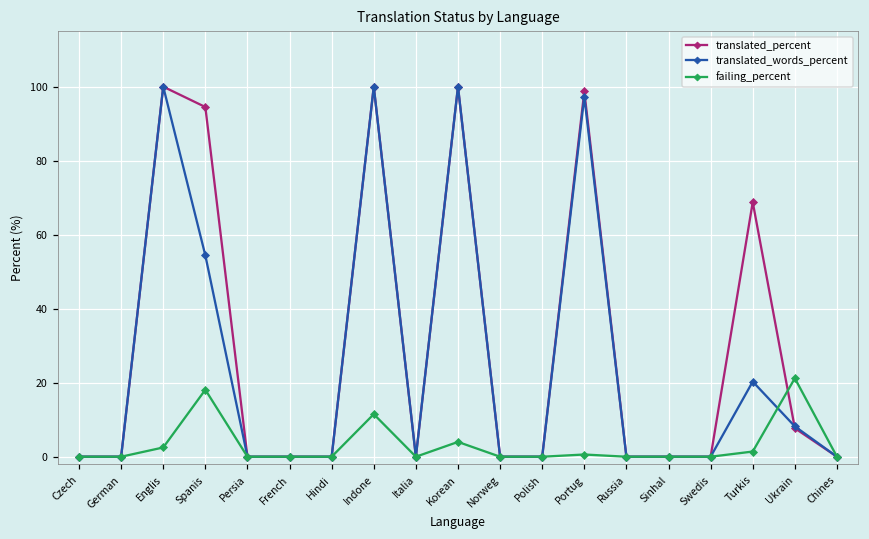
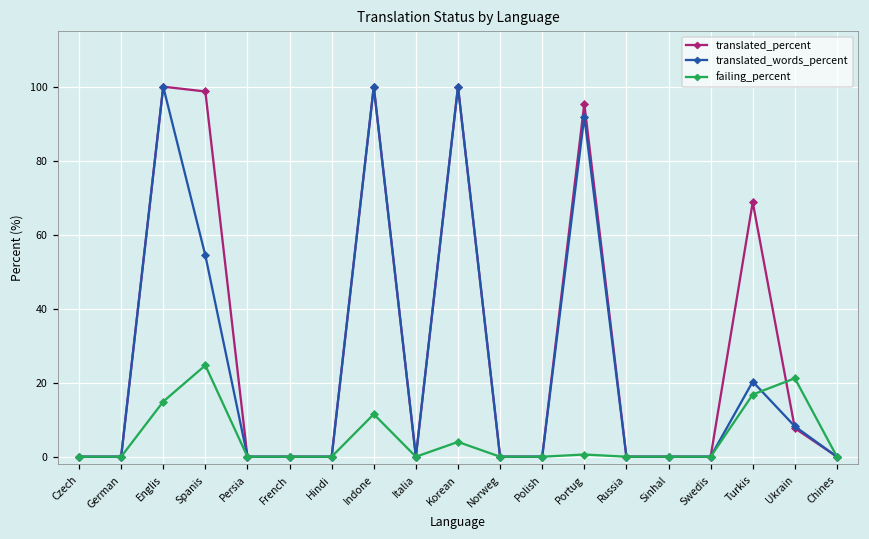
failing_percent, Englis: 3 -> 15
translated_percent, Spanis: 95 -> 99
failing_percent, Spanis: 18 -> 25
translated_percent, Portug: 99 -> 95
translated_words_percent, Portug: 97 -> 92
failing_percent, Turkis: 1 -> 17
